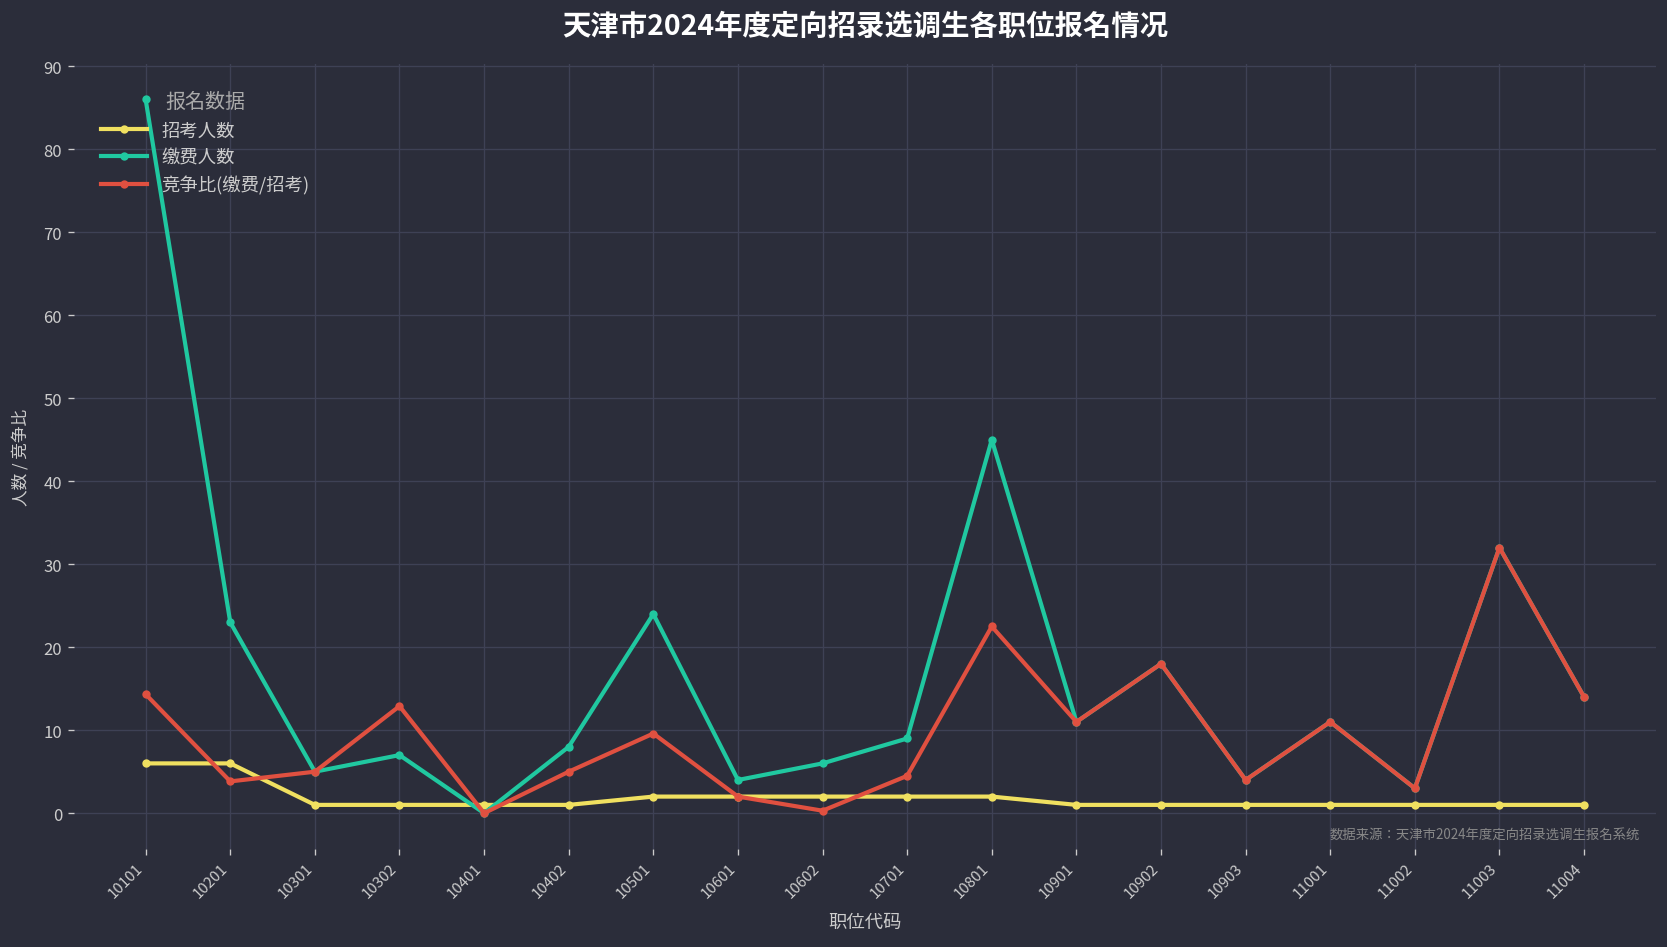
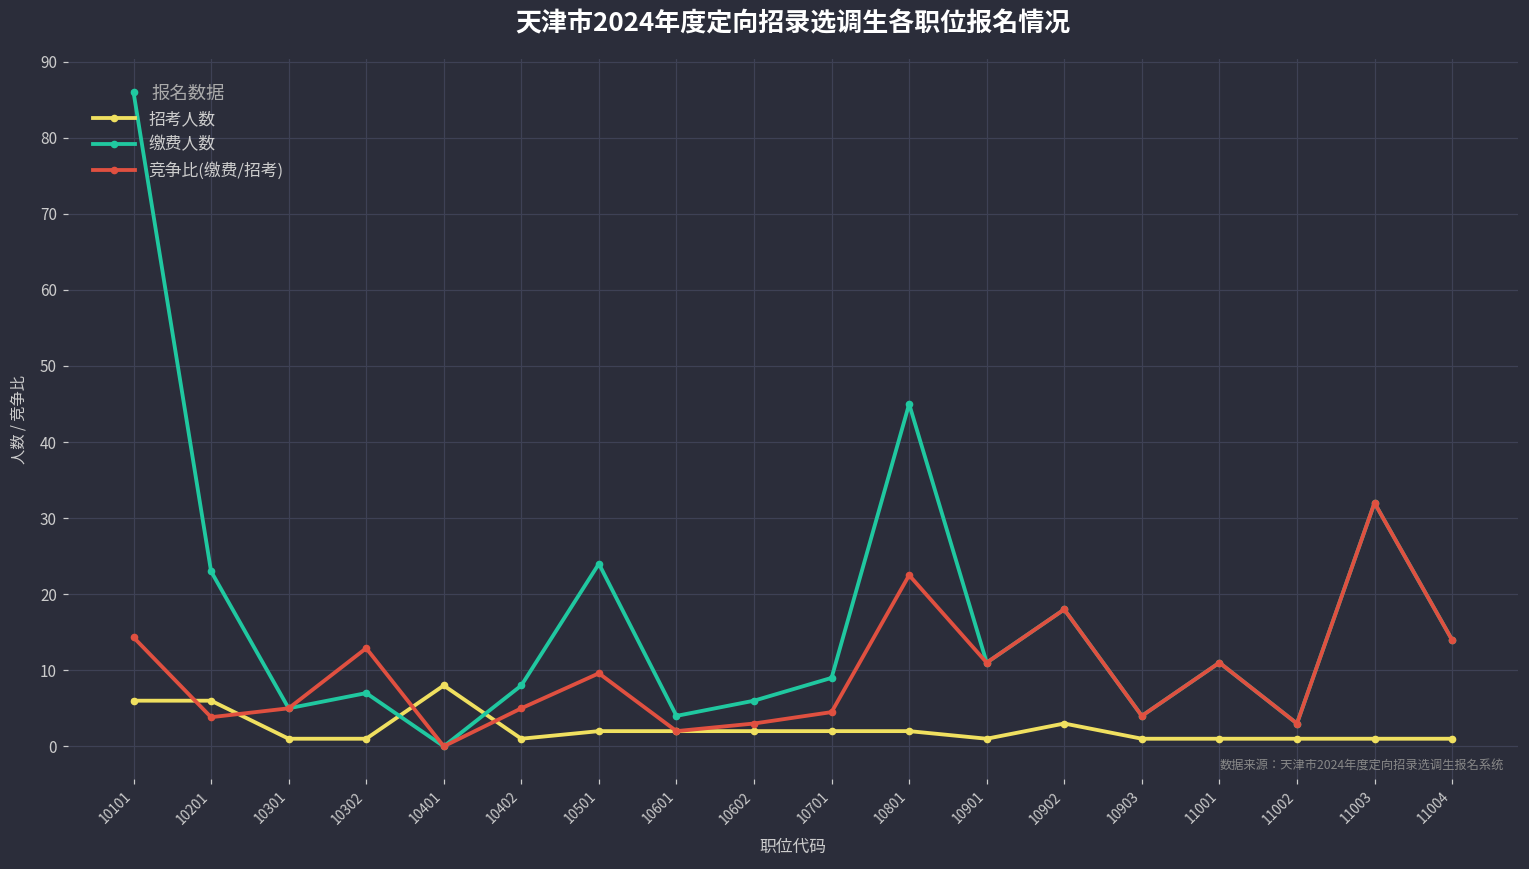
招考人数, 10401: 1 -> 8
竞争比(缴费/招考), 10602: 0 -> 3
招考人数, 10902: 1 -> 3
